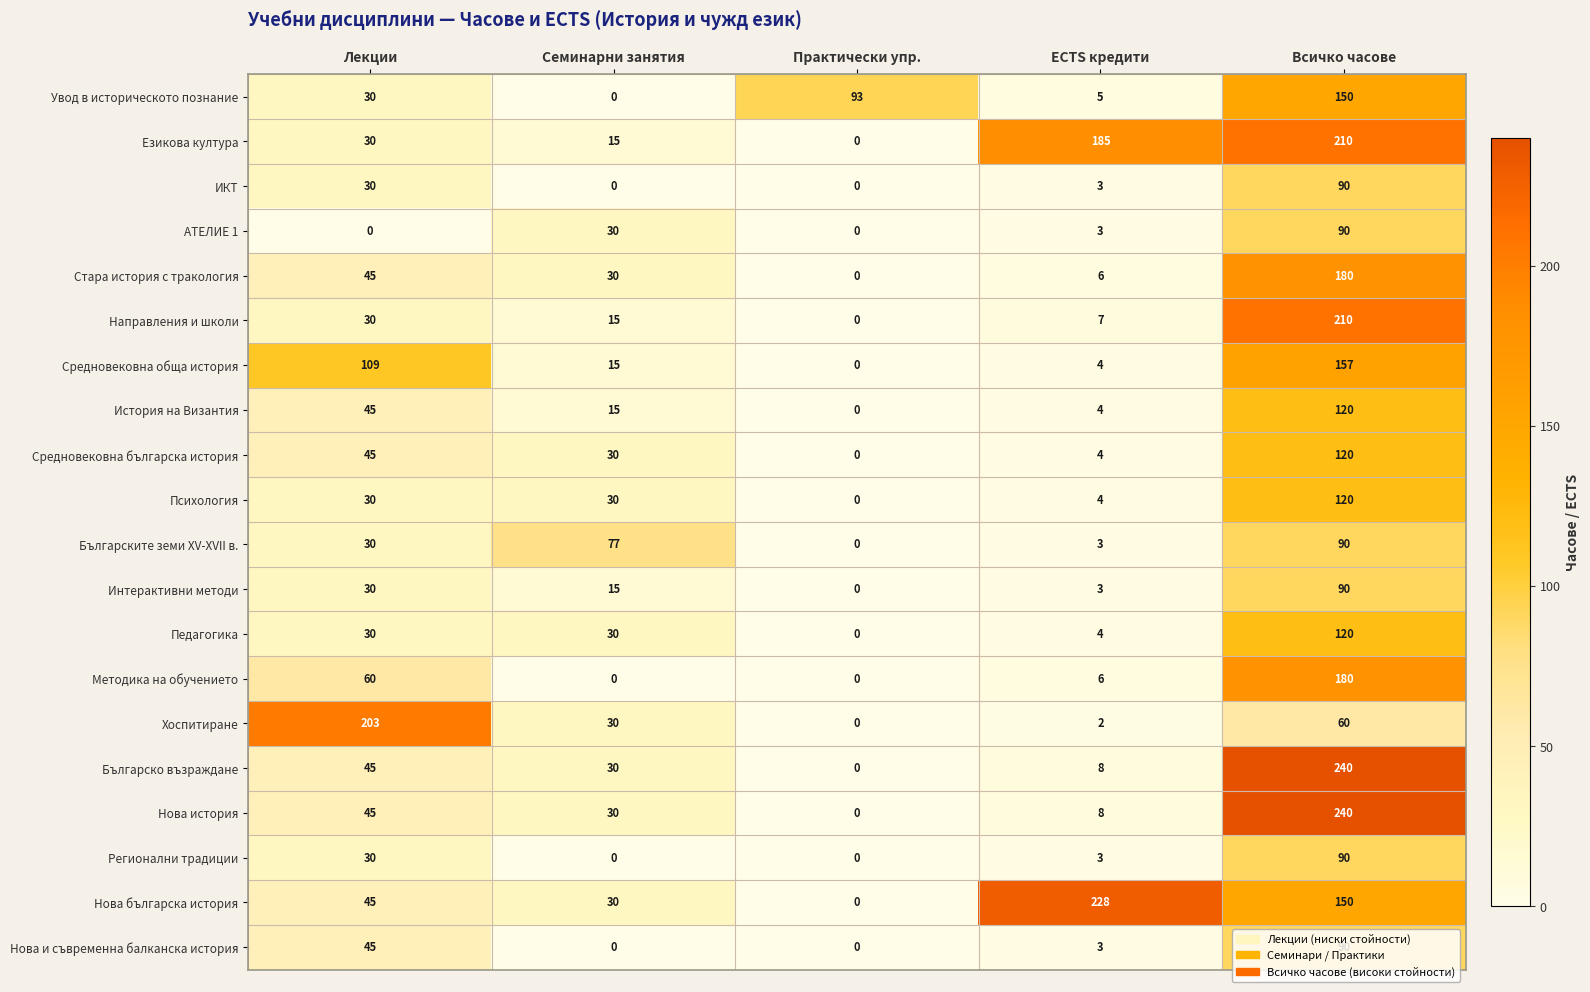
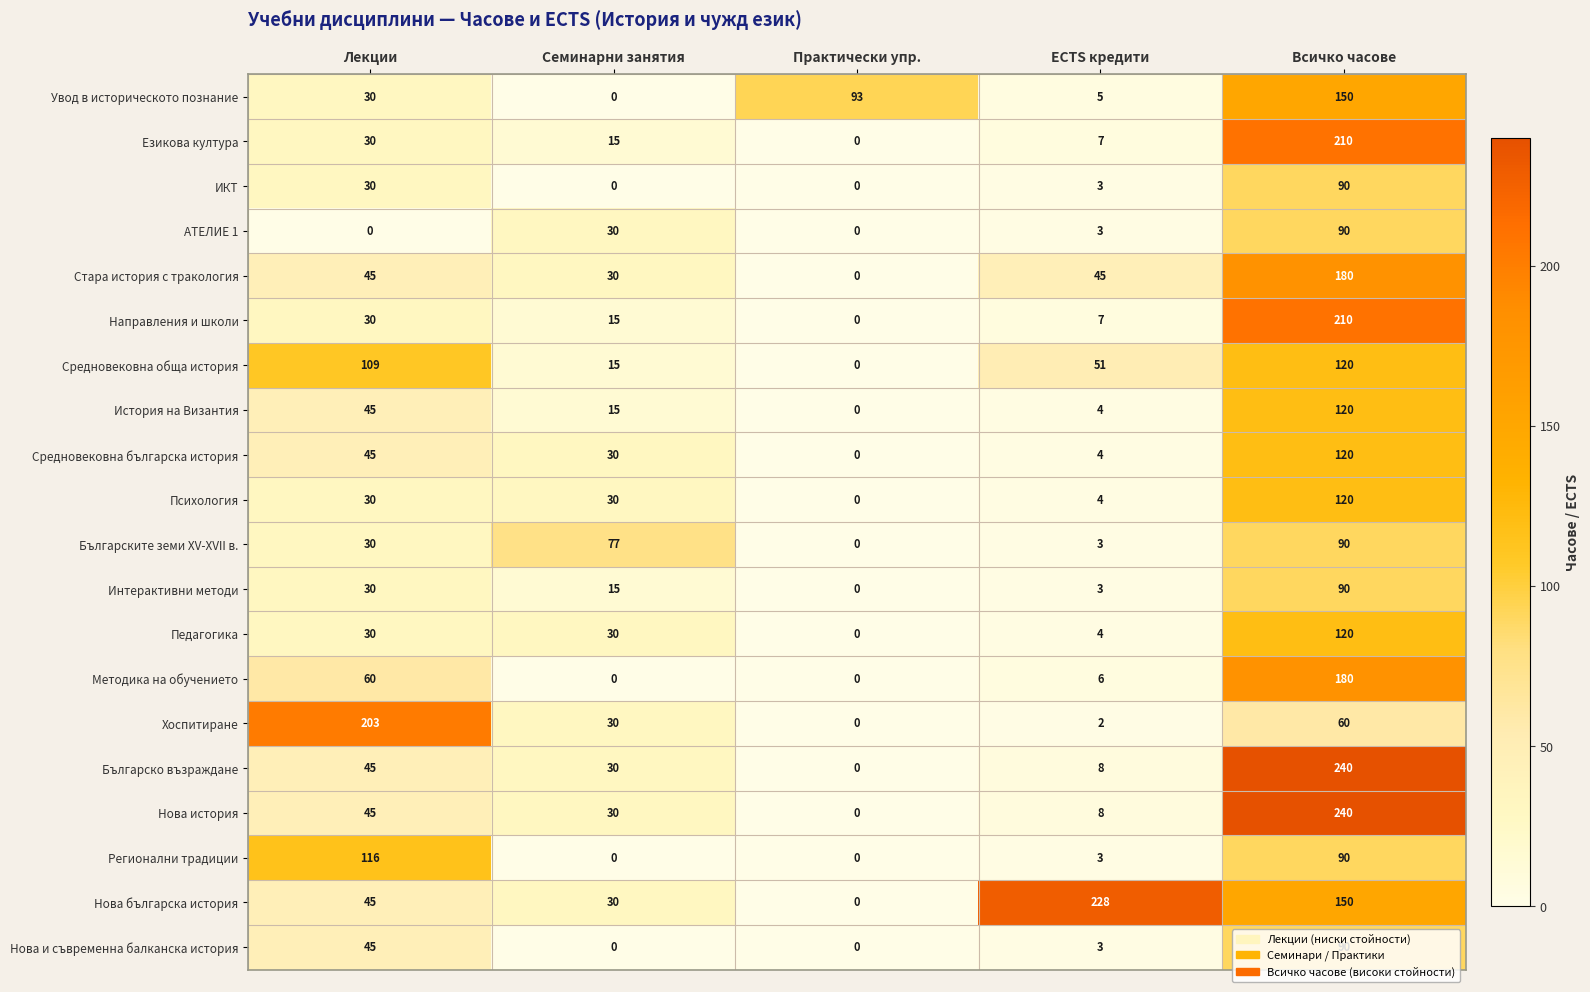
Езикова култура, ECTS кредити: 185 -> 7
Стара история с тракология, ECTS кредити: 6 -> 45
Средновековна обща история, ECTS кредити: 4 -> 51
Средновековна обща история, Всичко часове: 157 -> 120
Регионални традиции, Лекции: 30 -> 116
